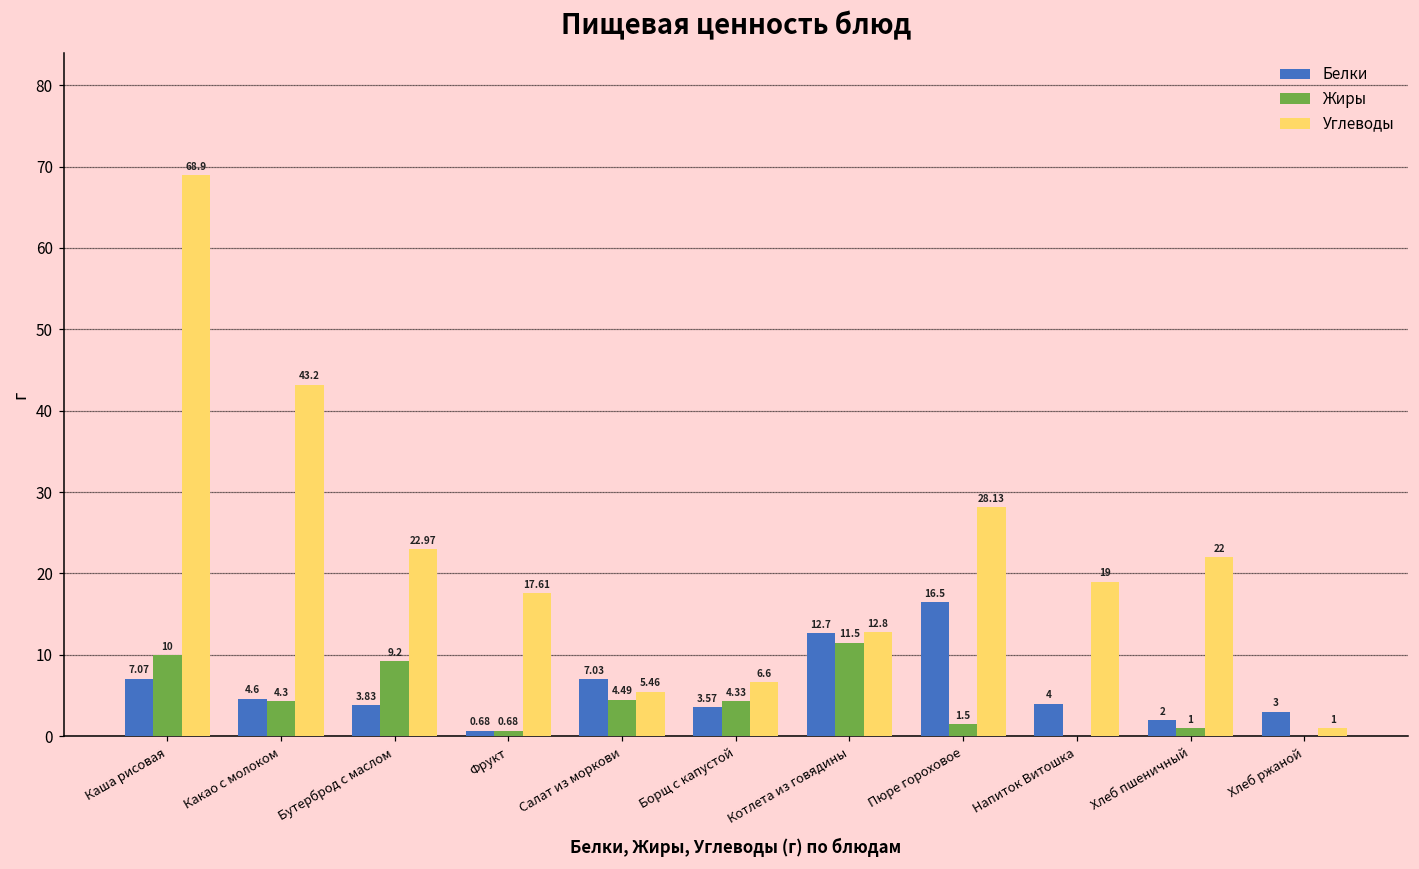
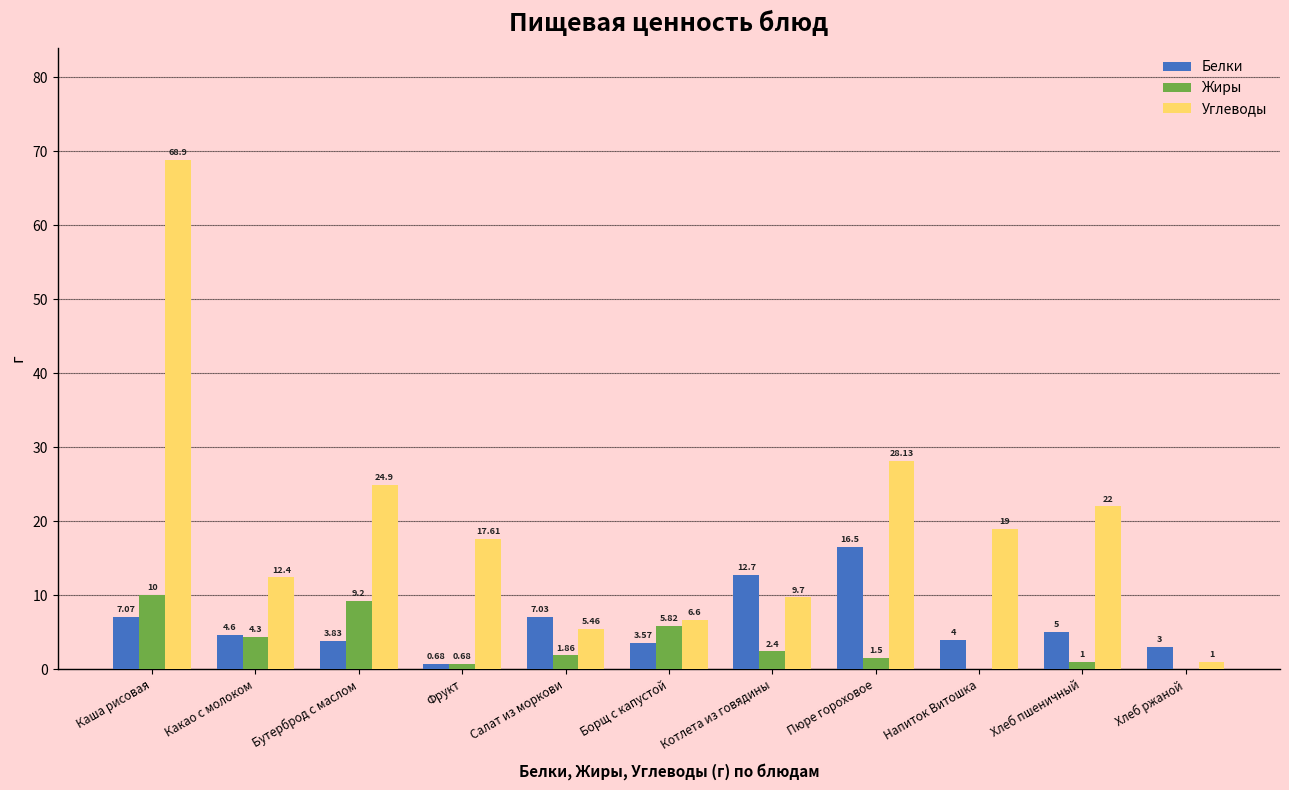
Углеводы, Какао с молоком: 43.2 -> 12.4
Углеводы, Бутерброд с маслом: 22.97 -> 24.9
Жиры, Салат из моркови: 4.49 -> 1.86
Жиры, Борщ с капустой: 4.33 -> 5.82
Жиры, Котлета из говядины: 11.5 -> 2.4
Углеводы, Котлета из говядины: 12.8 -> 9.7
Белки, Хлеб пшеничный: 2 -> 5
